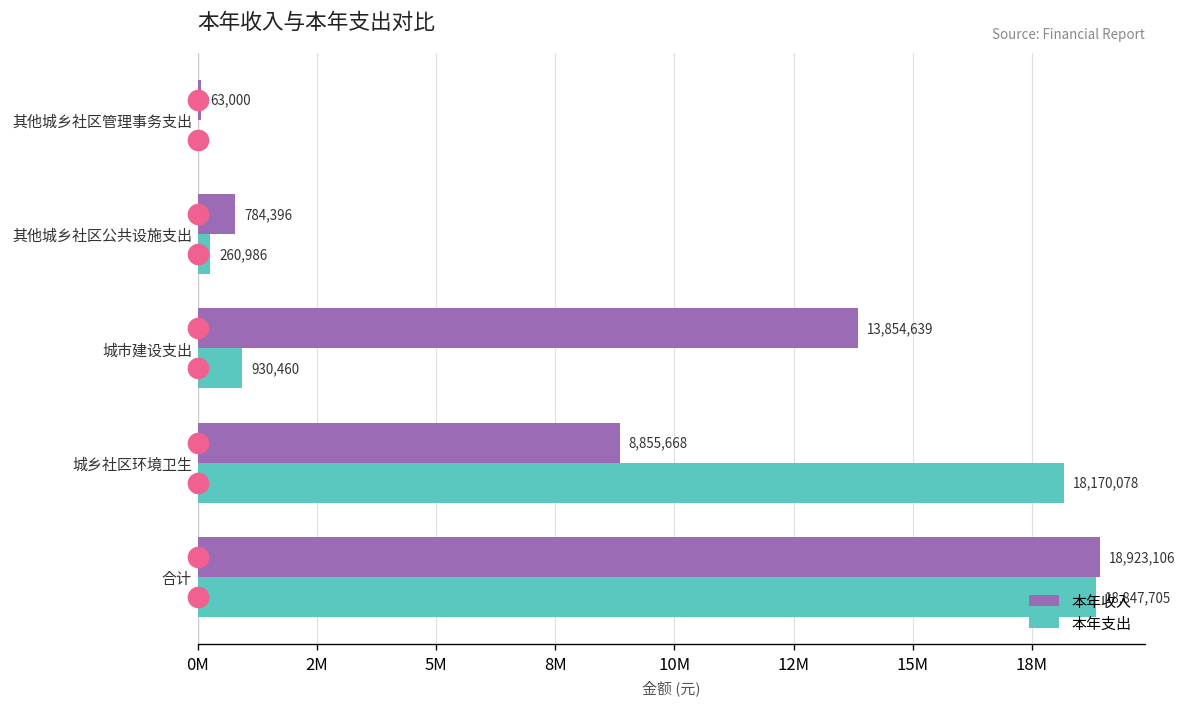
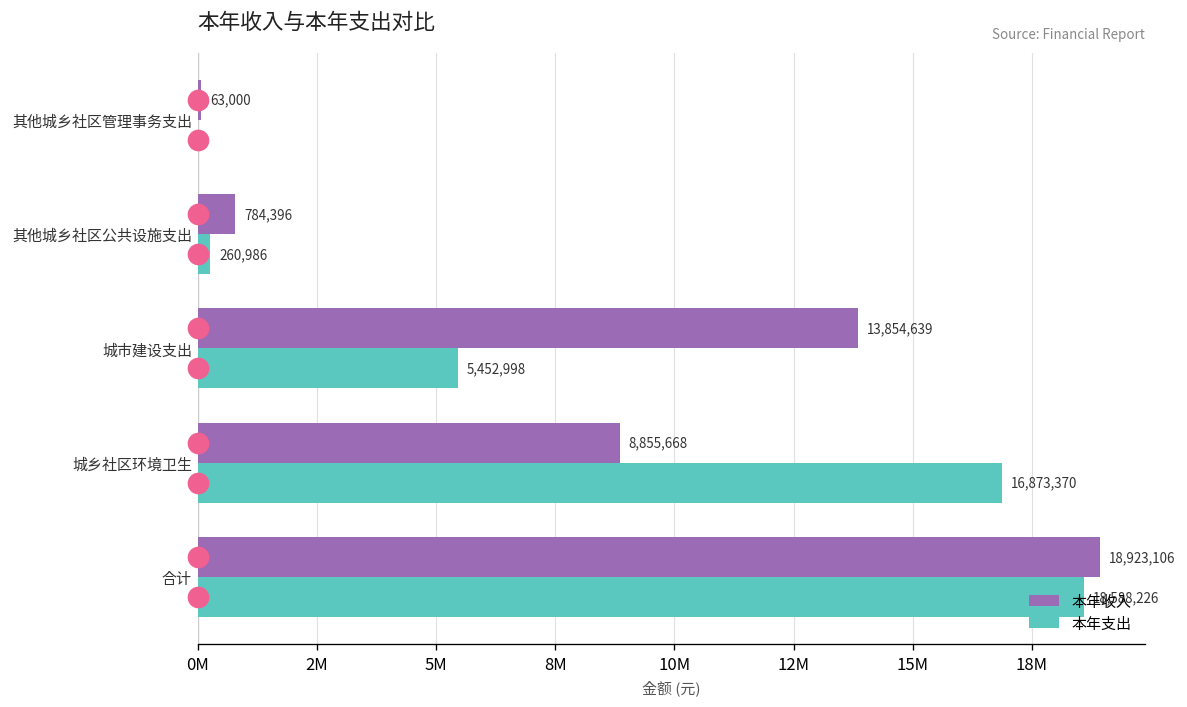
本年支出, 城市建设支出: 930,460 -> 5,452,998
本年支出, 城乡社区环境卫生: 18,170,078 -> 16,873,370
本年支出, 合计: 18,847,705 -> 18,588,226
